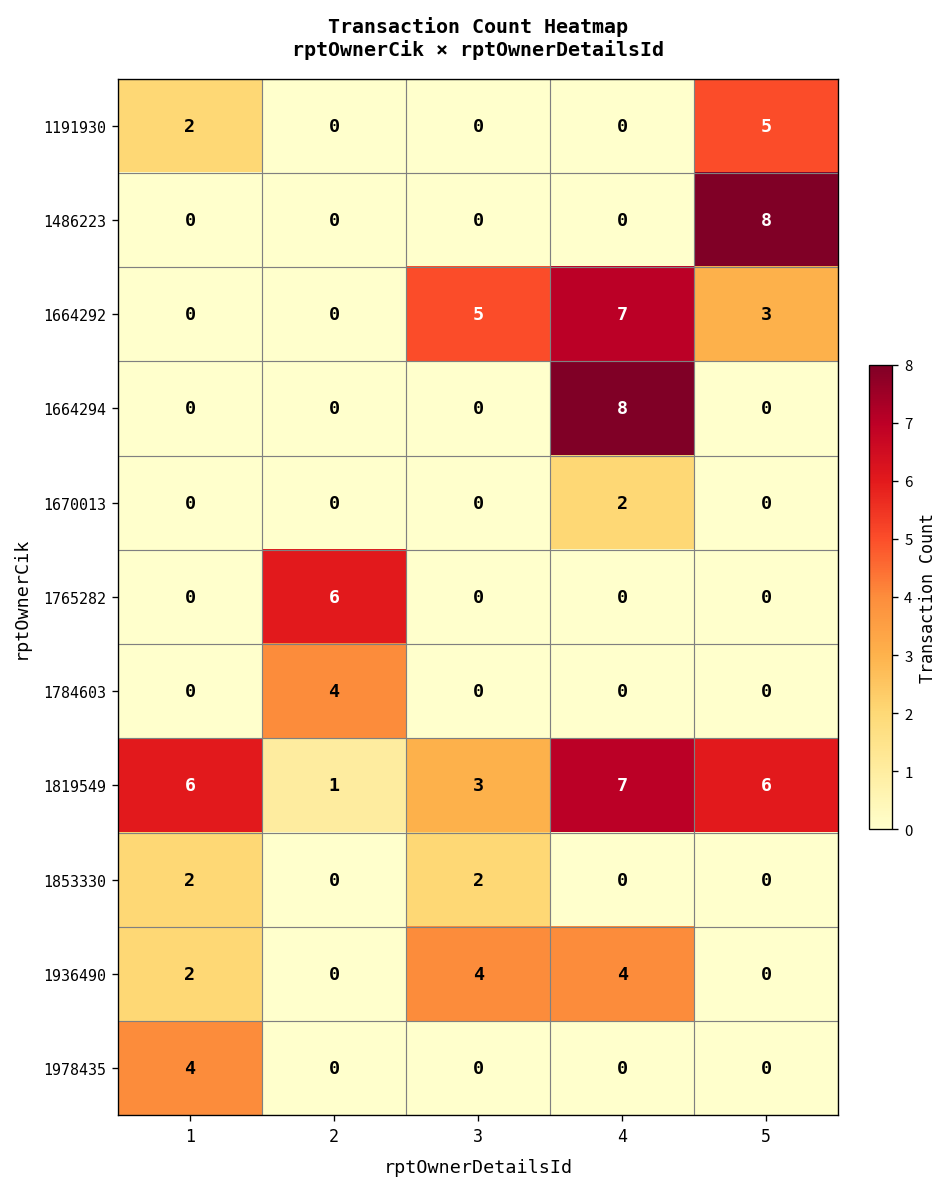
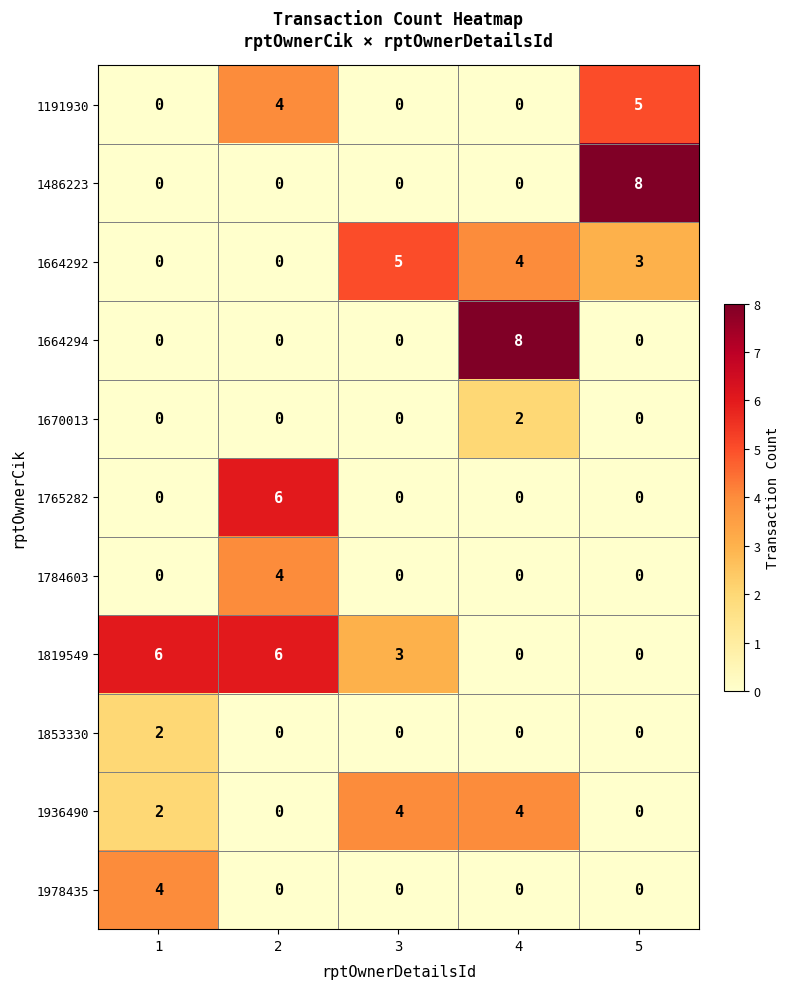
1191930, 1: 2 -> 0
1191930, 2: 0 -> 4
1664292, 4: 7 -> 4
1819549, 2: 1 -> 6
1819549, 4: 7 -> 0
1819549, 5: 6 -> 0
1853330, 3: 2 -> 0
